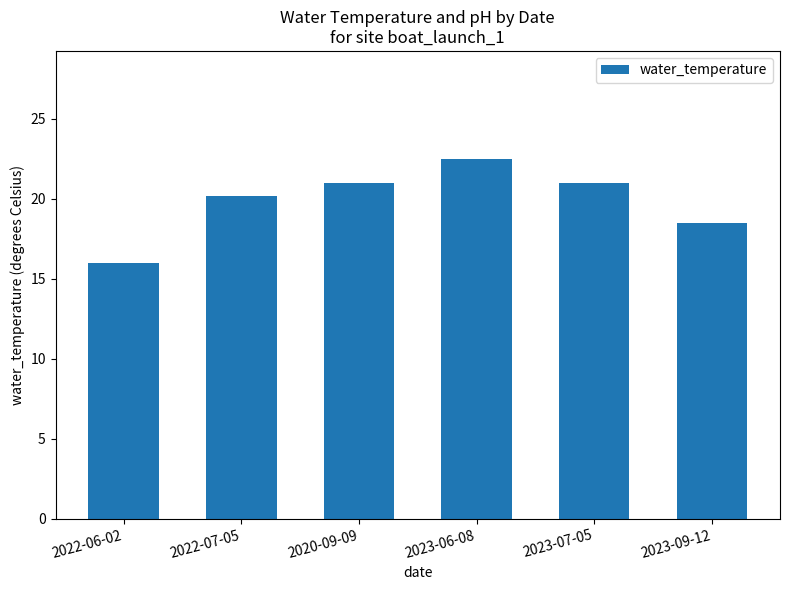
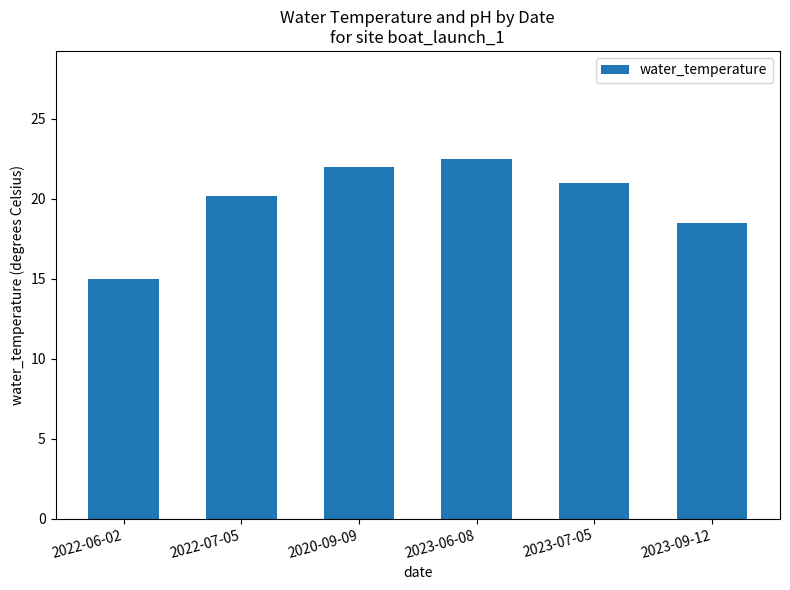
2022-06-02: 16 -> 15
2020-09-09: 21 -> 22
